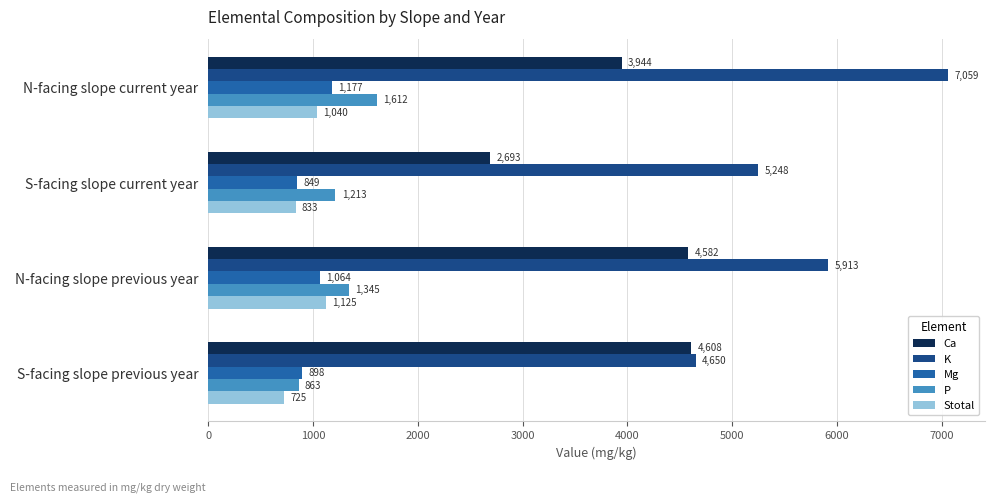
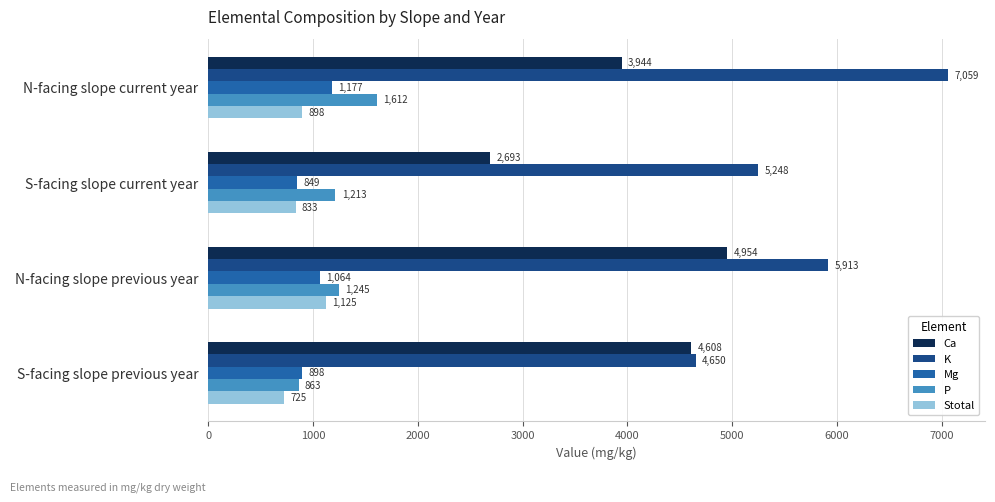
Stotal, N-facing slope current year: 1,040 -> 898
Ca, N-facing slope previous year: 4,582 -> 4,954
P, N-facing slope previous year: 1,345 -> 1,245
